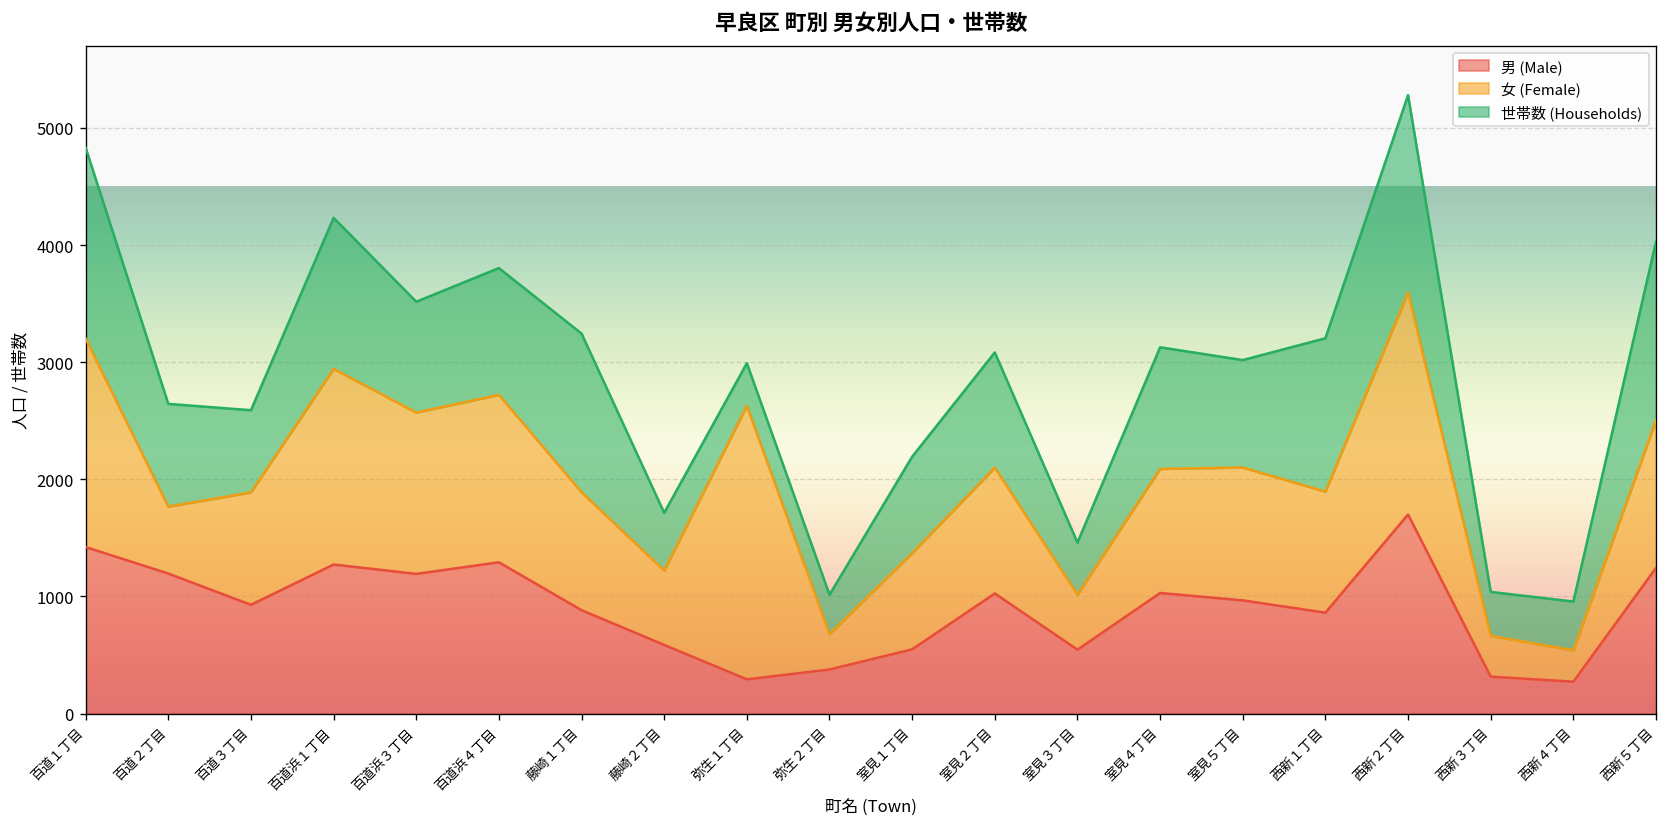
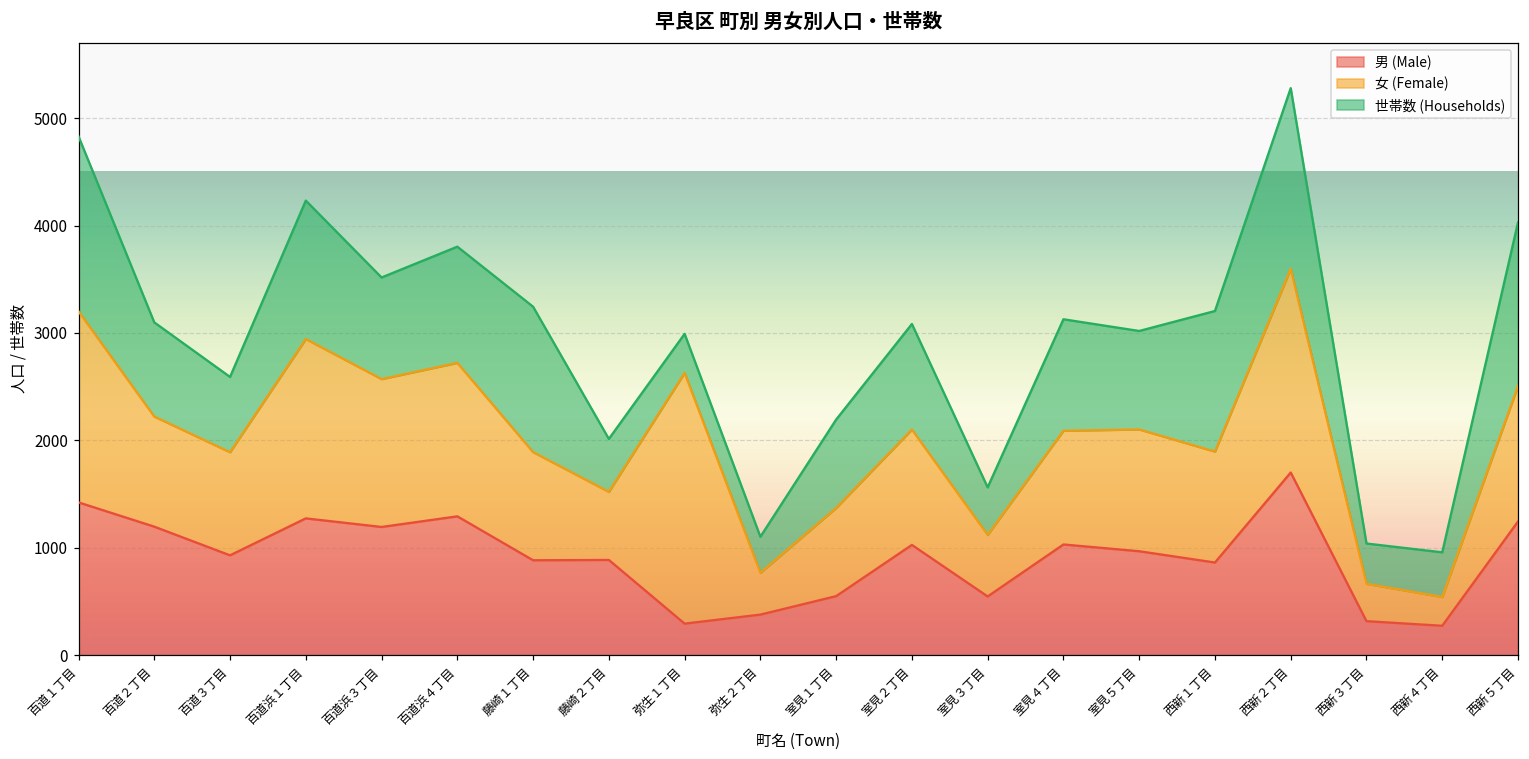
女 (Female), 百道２丁目: 600 -> 1000
男 (Male), 藤崎２丁目: 600 -> 900
女 (Female), 弥生２丁目: 300 -> 400
女 (Female), 室見３丁目: 500 -> 600
